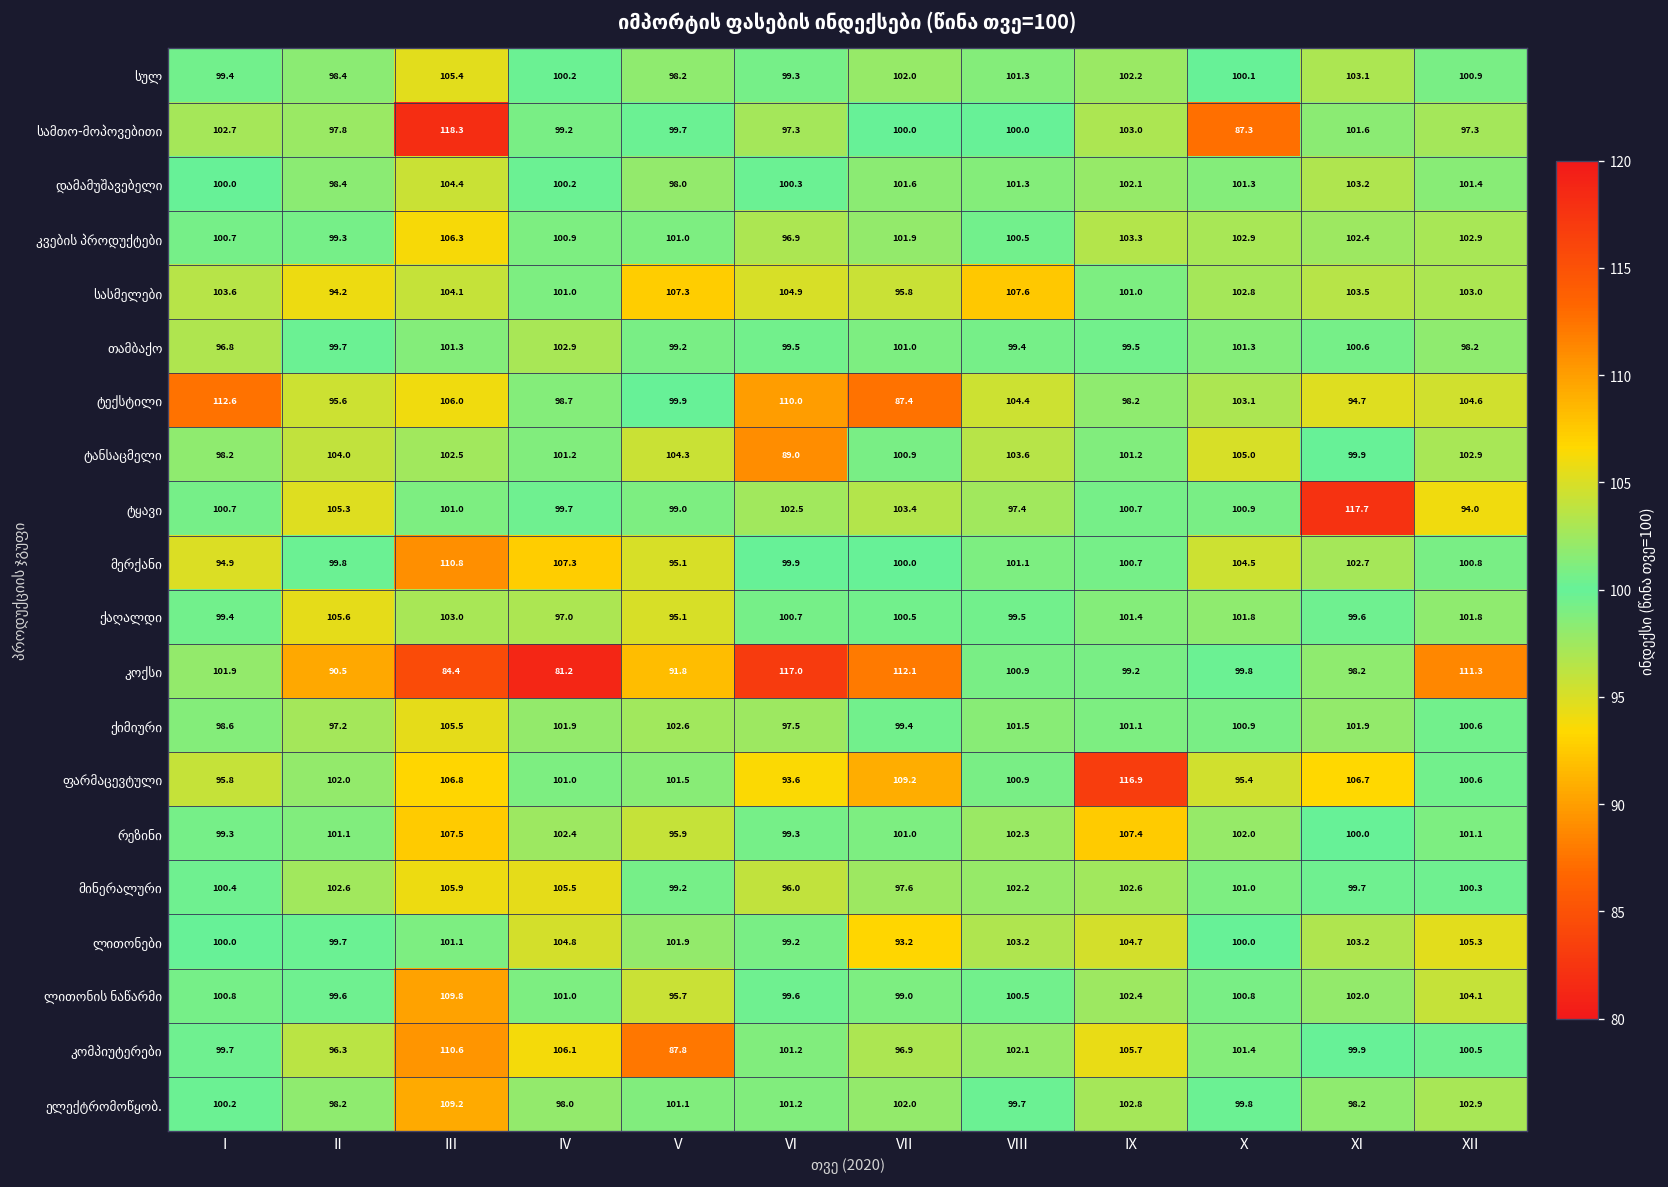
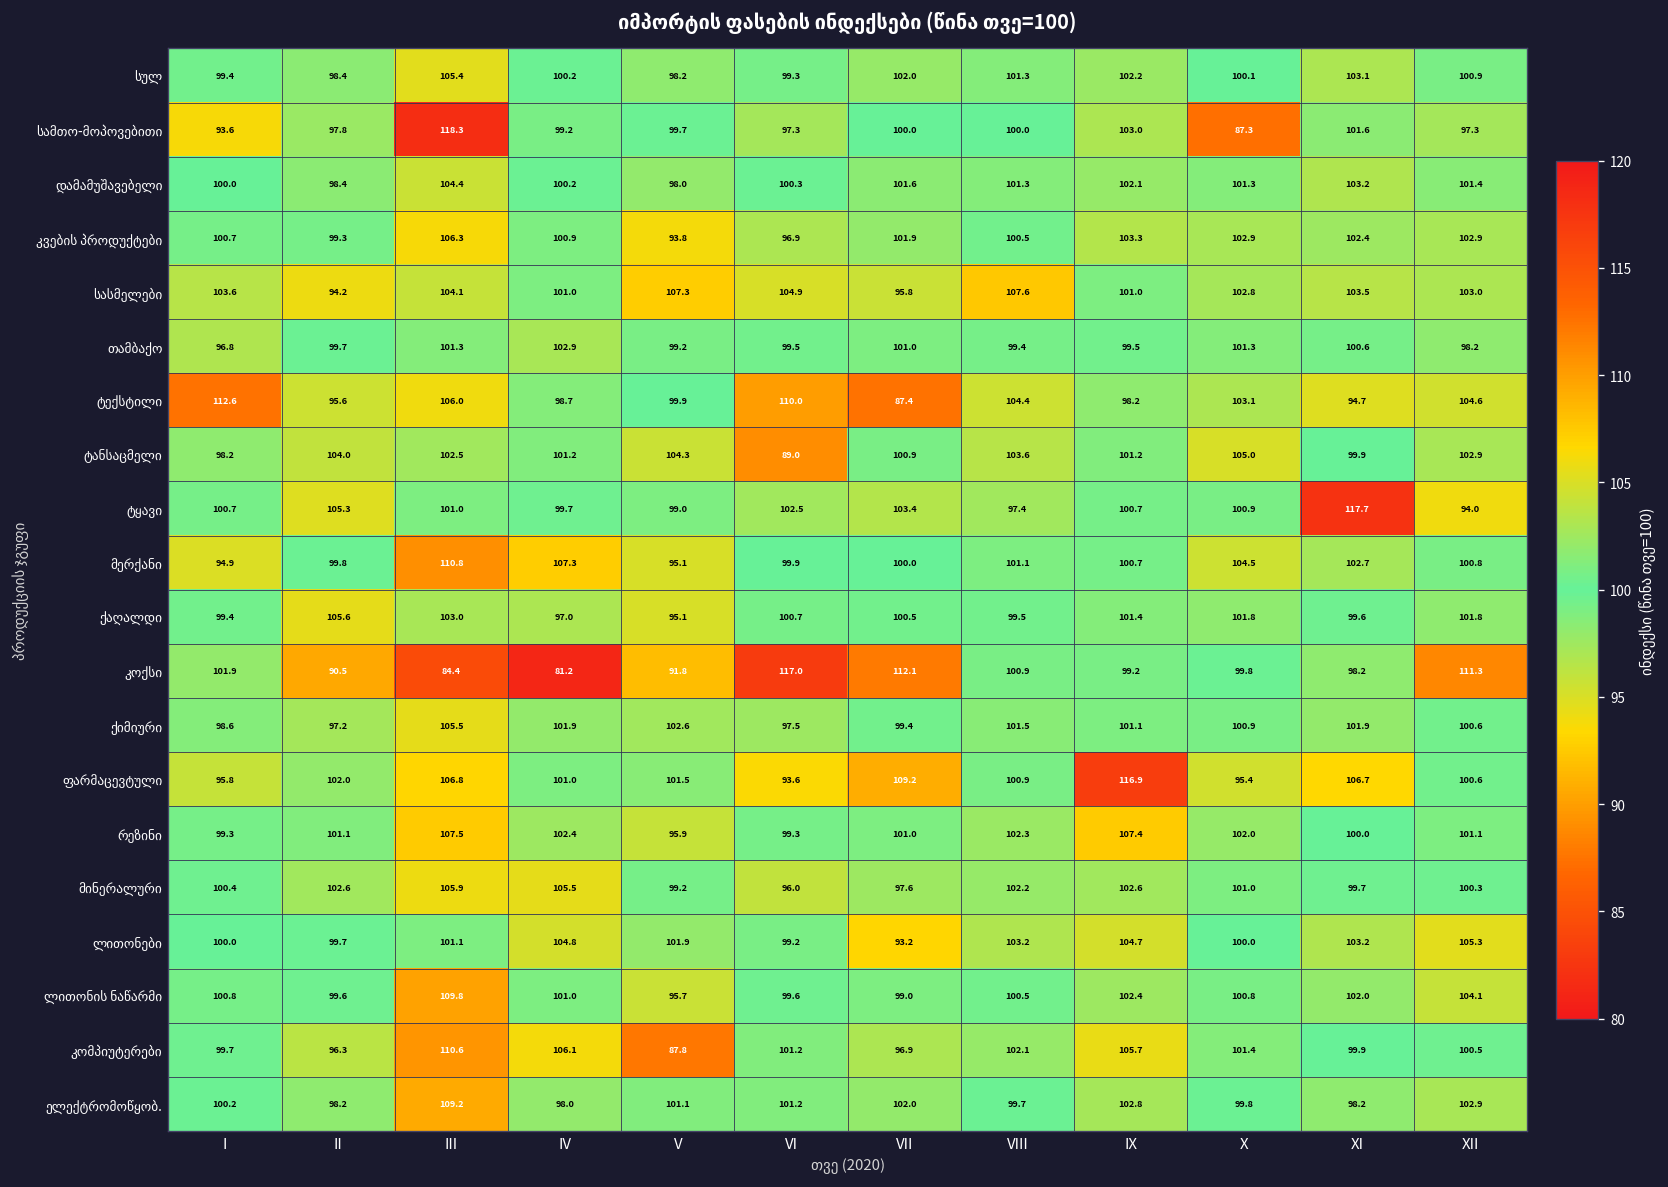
სამთო-მოპოვებითი, I: 102.7 -> 93.6
კვების პროდუქტები, V: 101.0 -> 93.8
